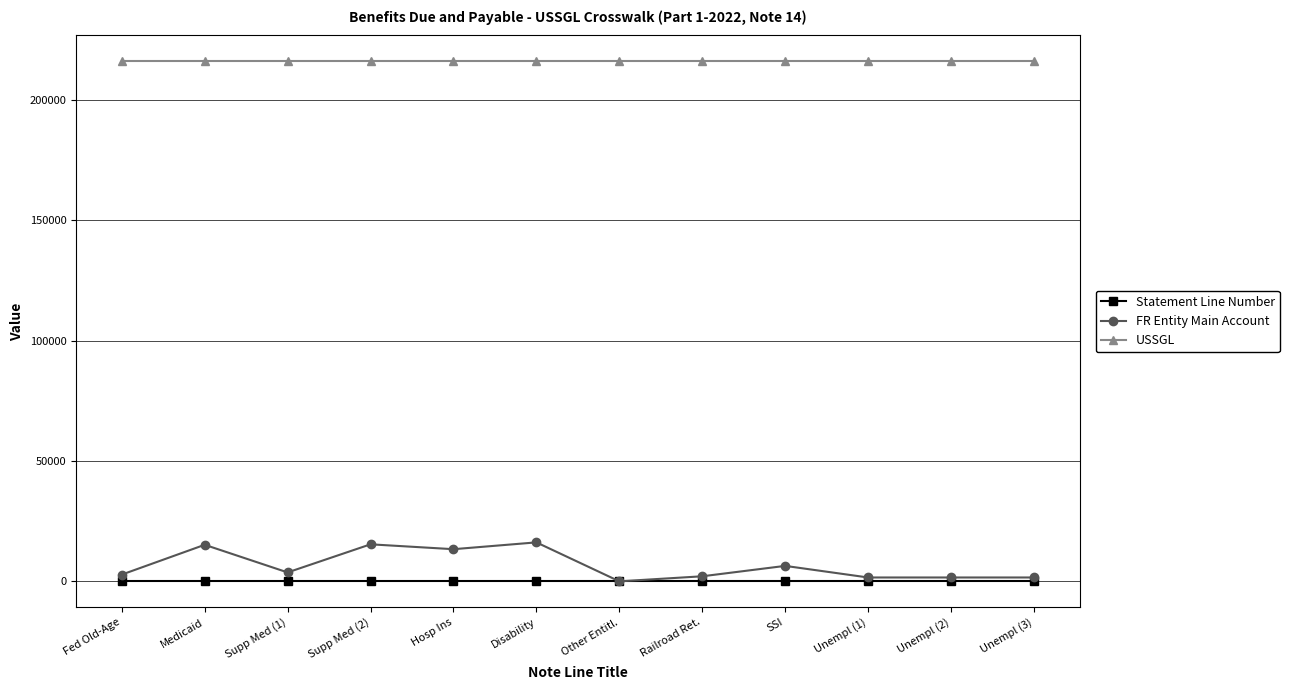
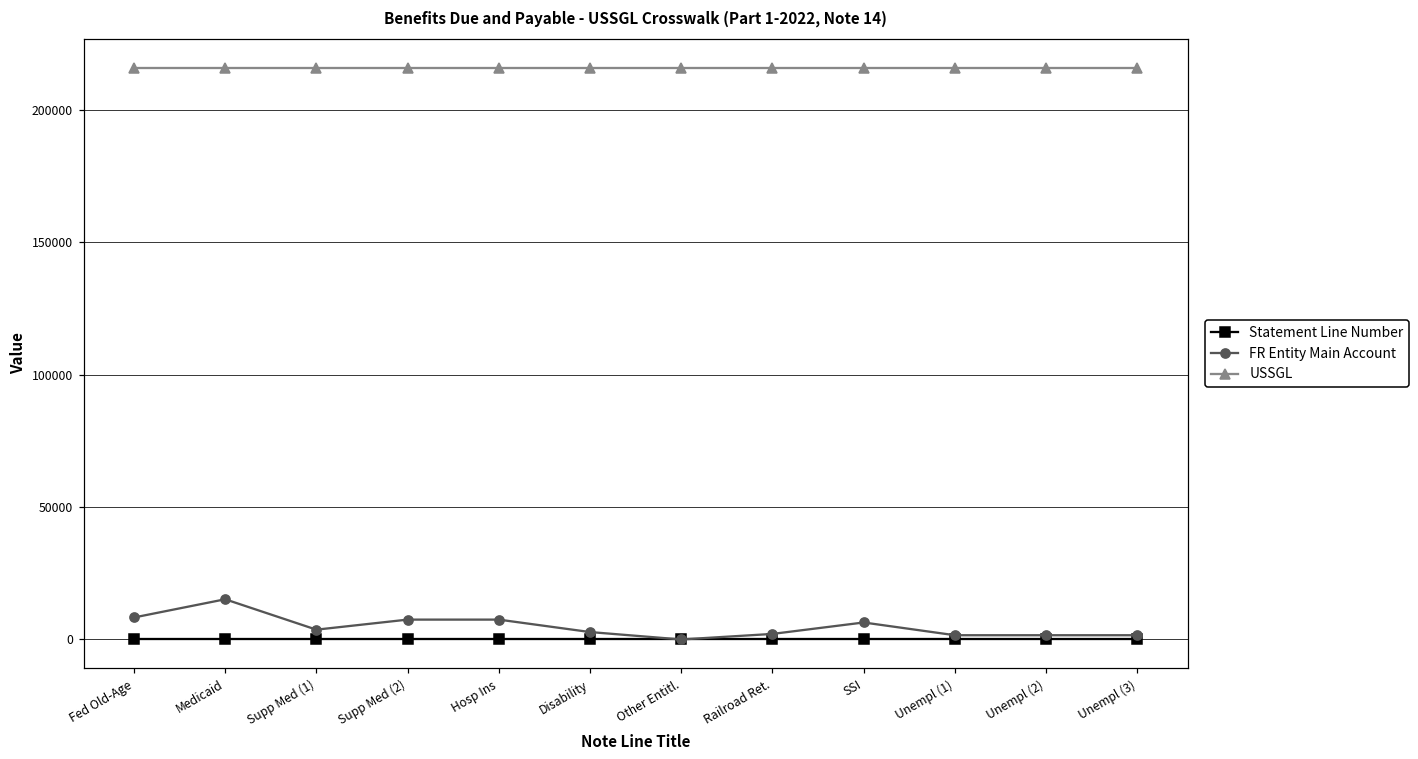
FR Entity Main Account, Fed Old-Age: 3000 -> 8000
FR Entity Main Account, Supp Med (2): 15000 -> 8000
FR Entity Main Account, Hosp Ins: 13000 -> 8000
FR Entity Main Account, Disability: 16000 -> 3000
